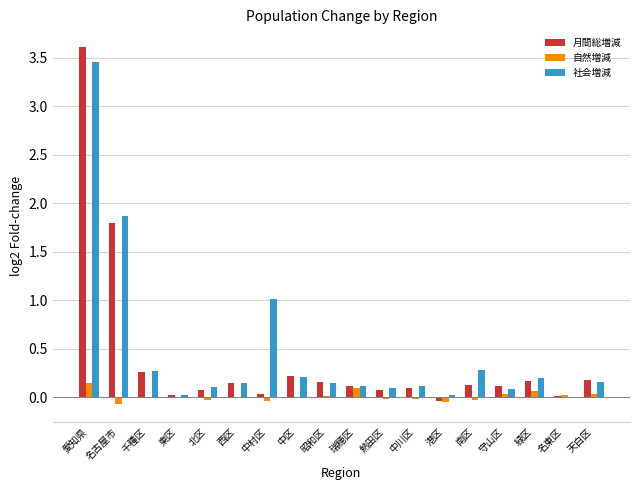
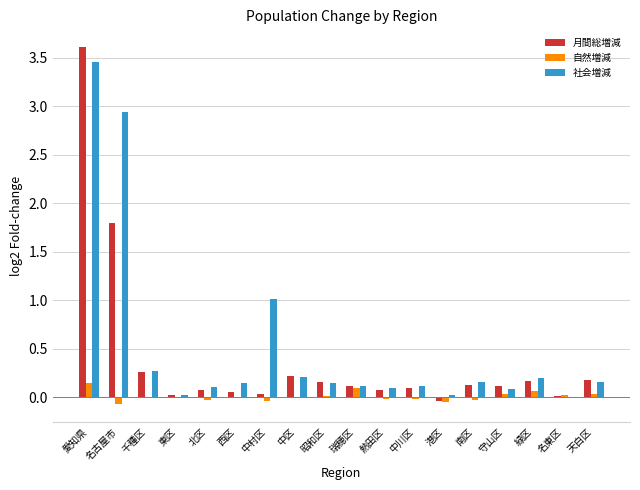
社会増減, 名古屋市: 1.9 -> 2.9
月間総増減, 西区: 0.14 -> 0.05
社会増減, 南区: 0.3 -> 0.2
